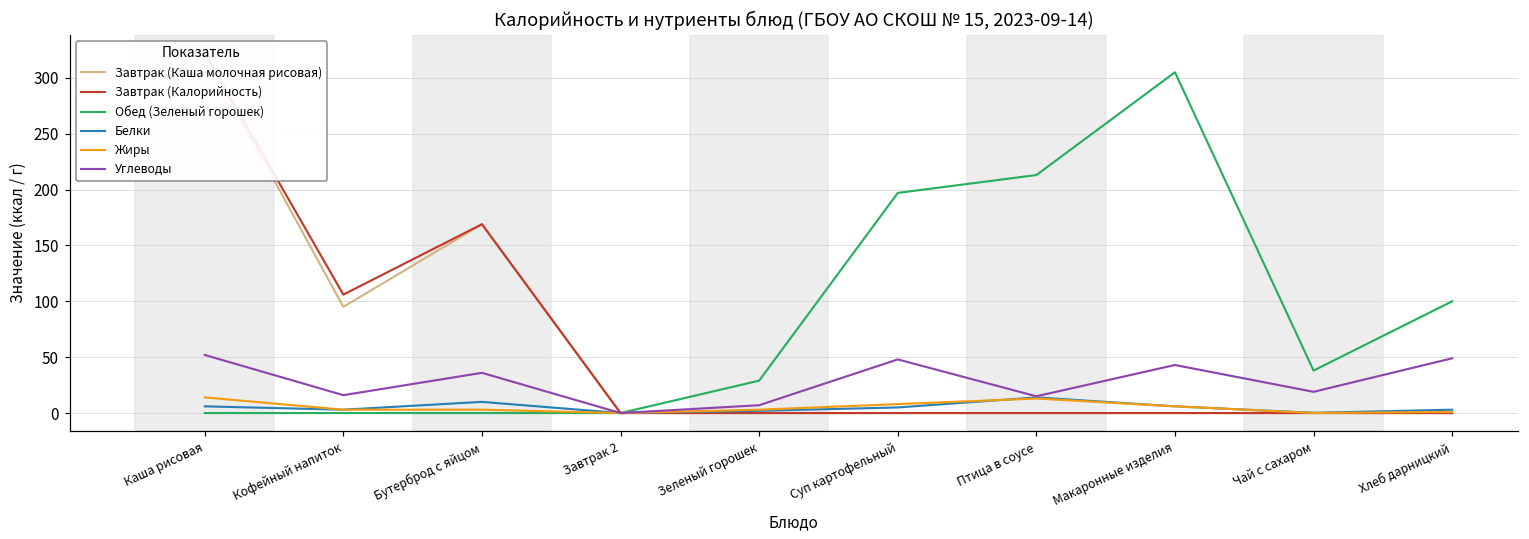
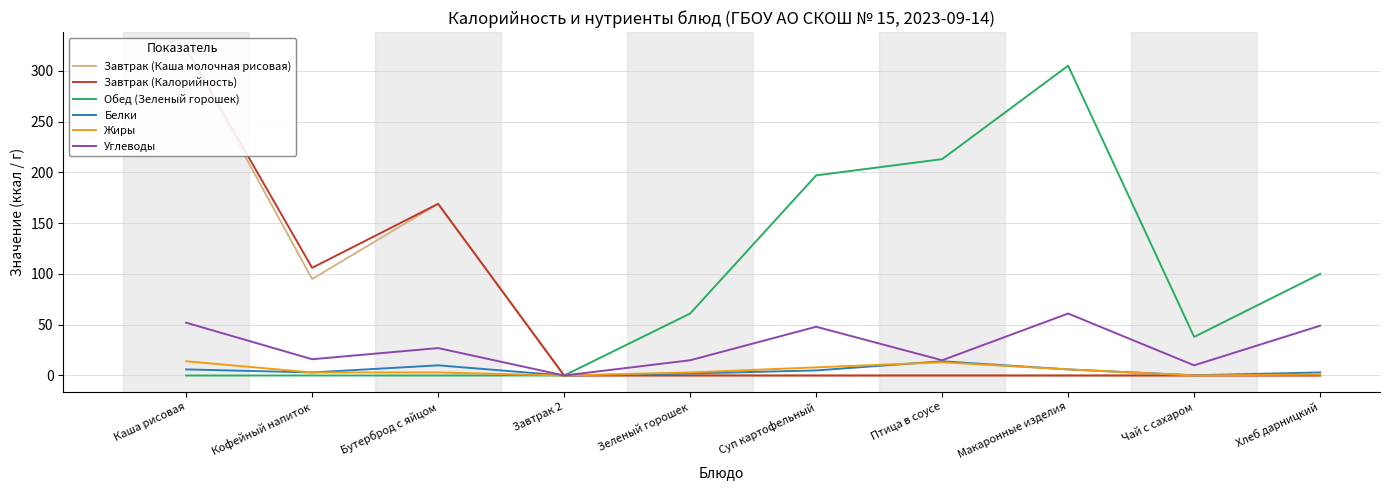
Углеводы, Бутерброд с яйцом: 36 -> 27
Обед (Зеленый горошек), Зеленый горошек: 29 -> 61
Углеводы, Зеленый горошек: 7 -> 15
Углеводы, Макаронные изделия: 43 -> 61
Углеводы, Чай с сахаром: 19 -> 10
